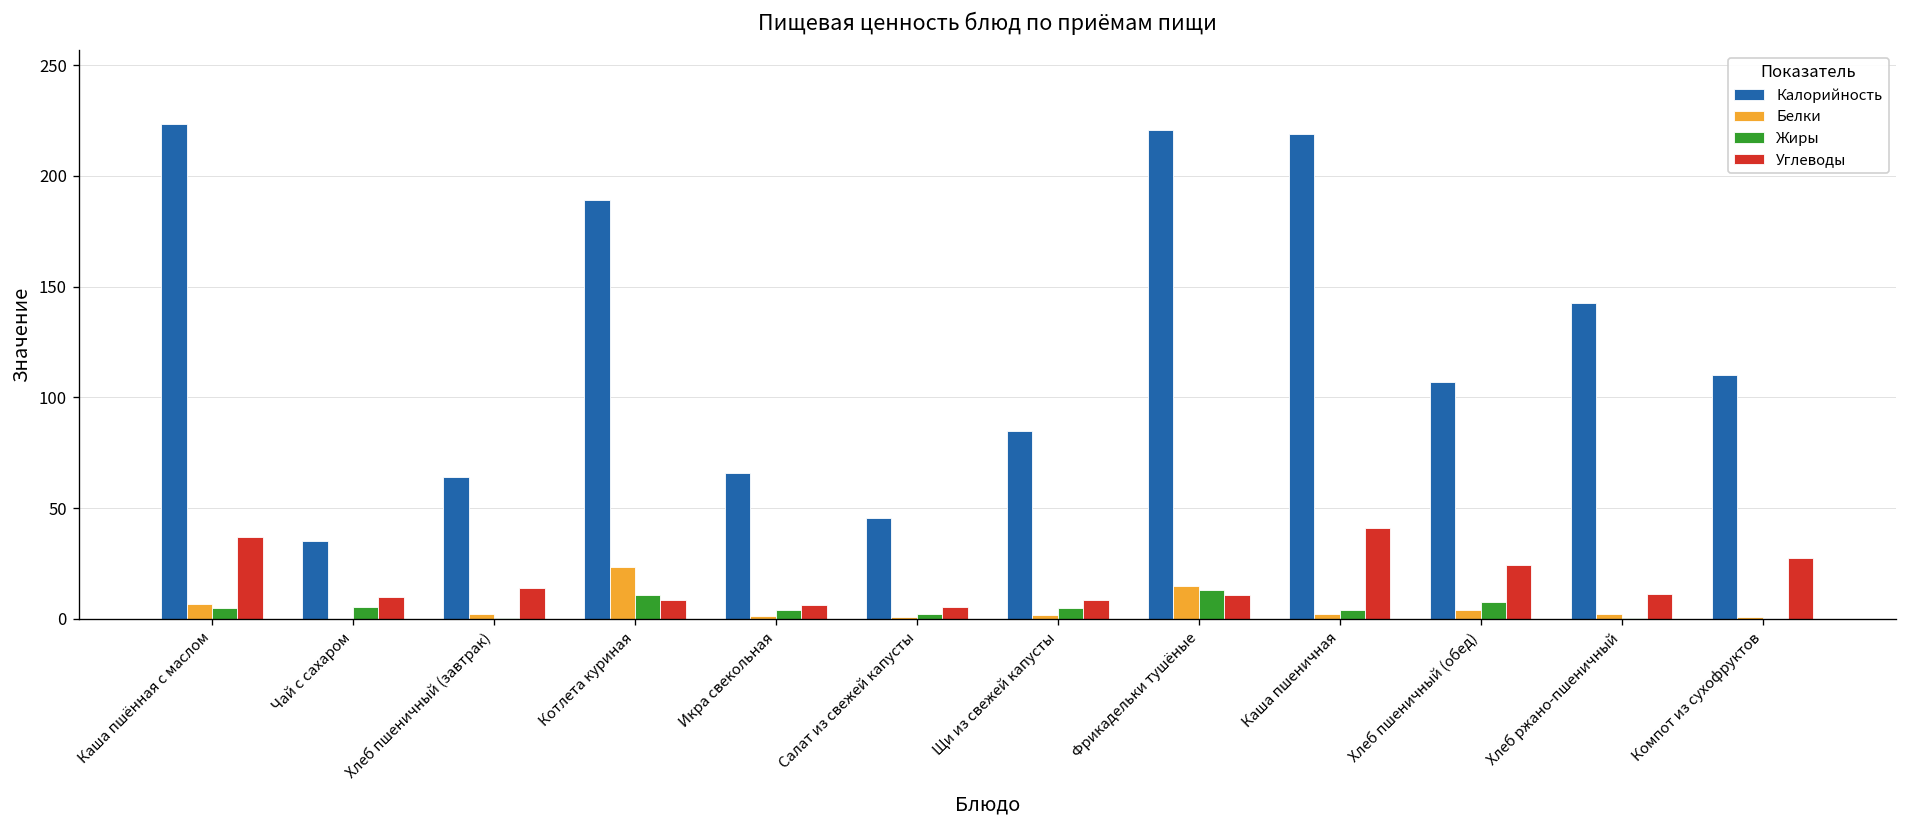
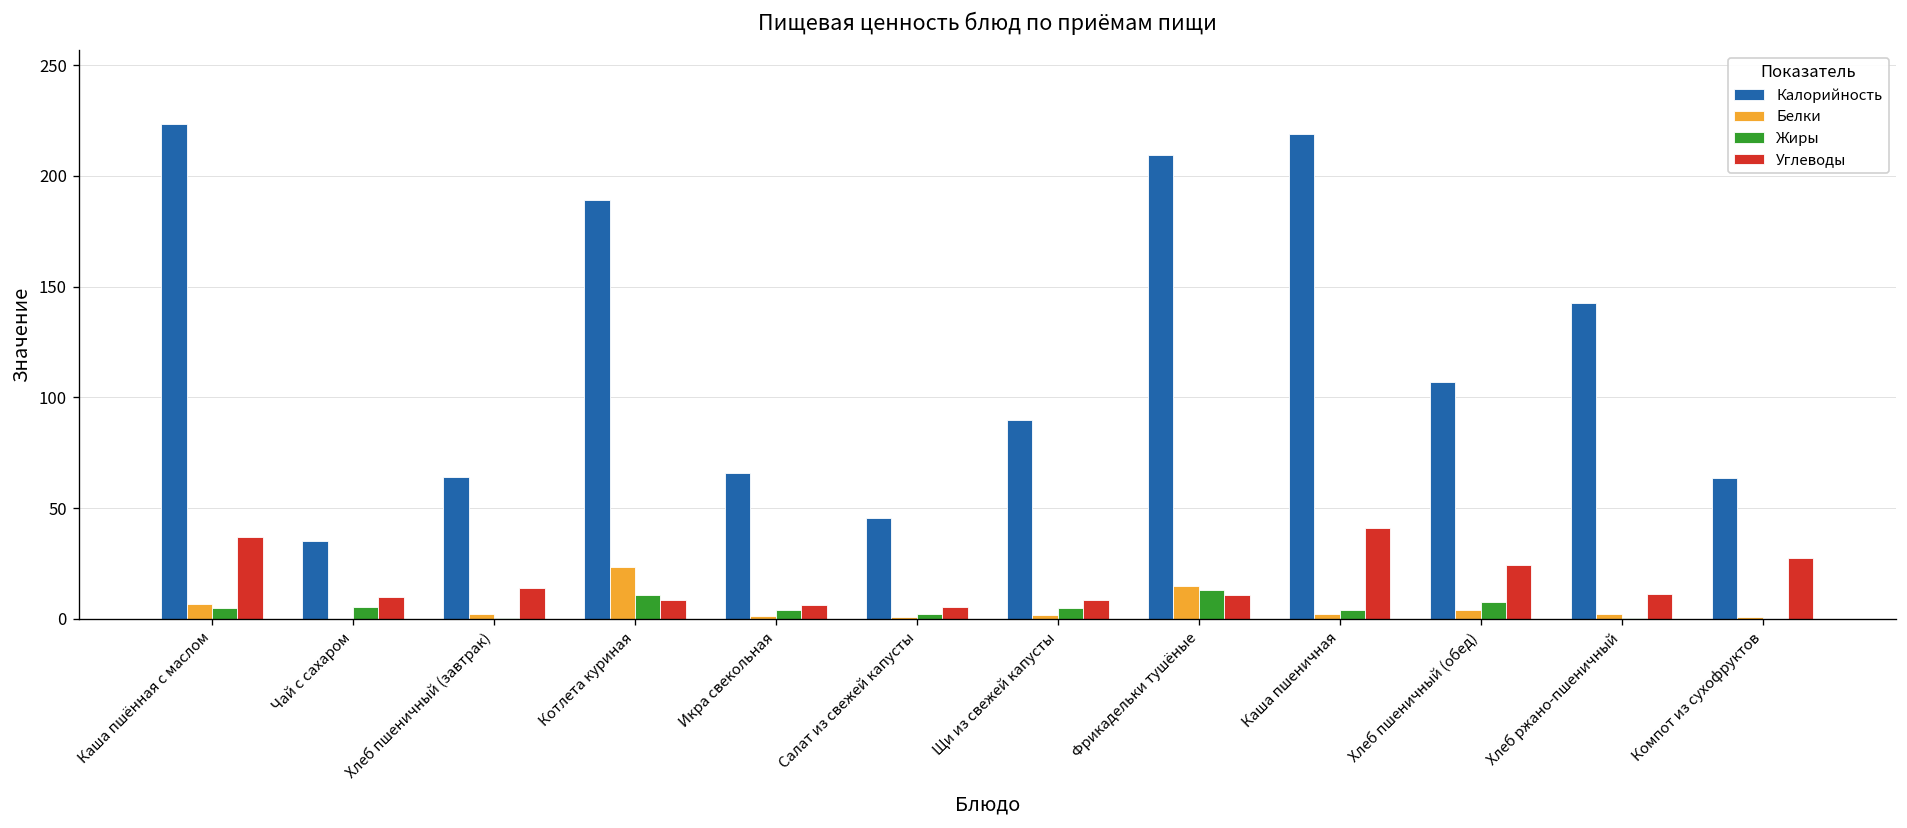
Калорийность, Щи из свежей капусты: 85 -> 90
Калорийность, Фрикадельки тушёные: 221 -> 209
Калорийность, Компот из сухофруктов: 110 -> 64
